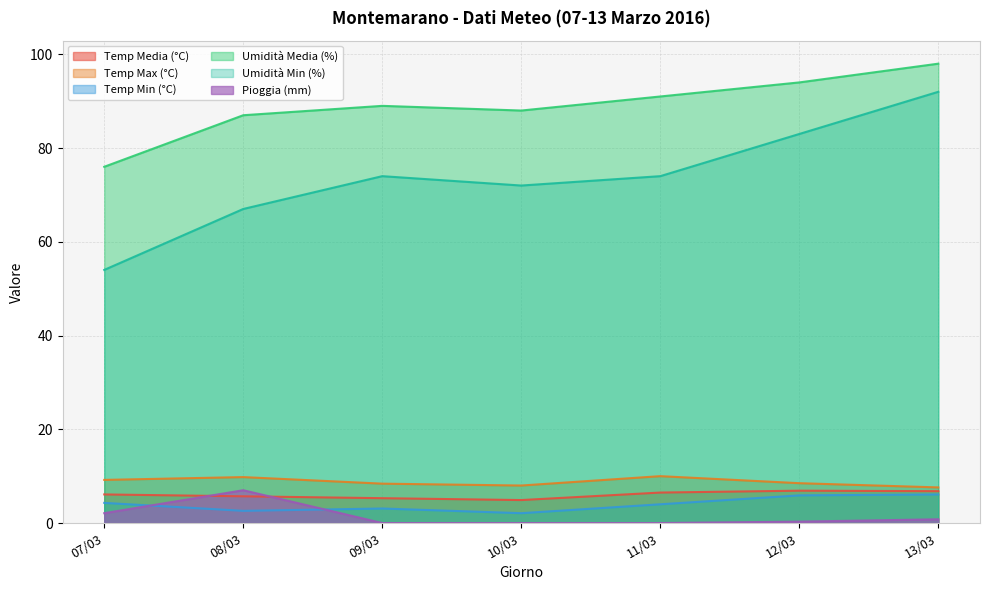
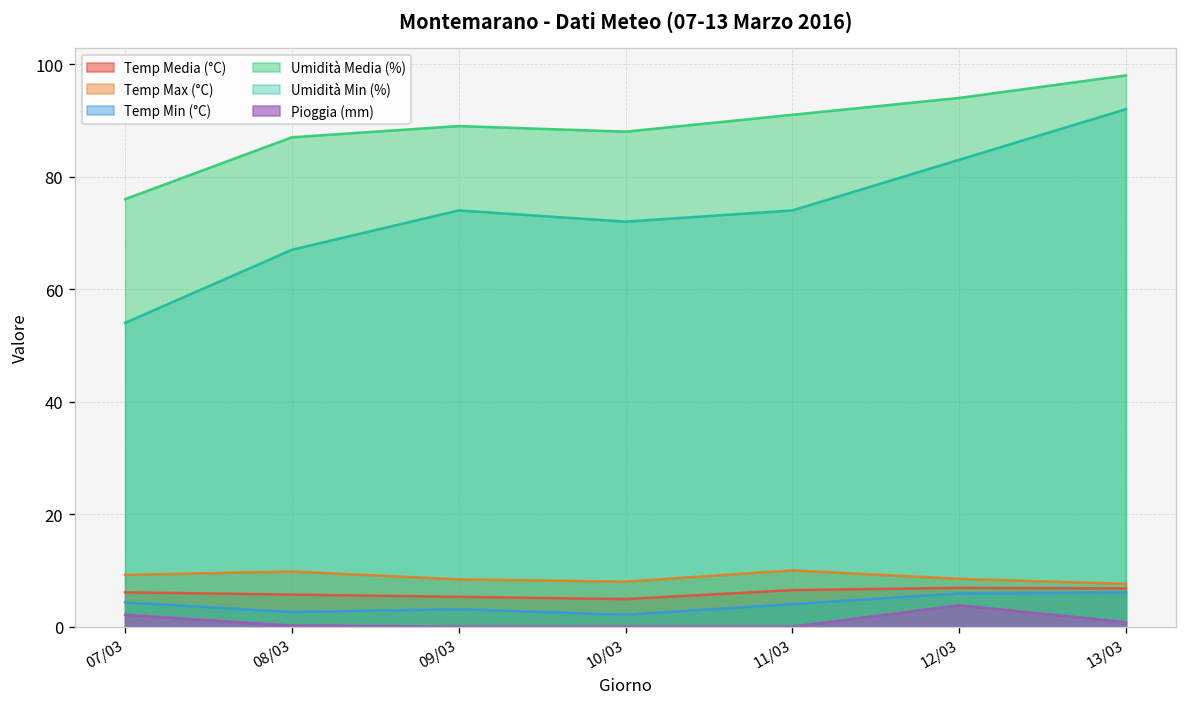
Pioggia (mm), 08/03: 7 -> 0
Pioggia (mm), 12/03: 0 -> 4
